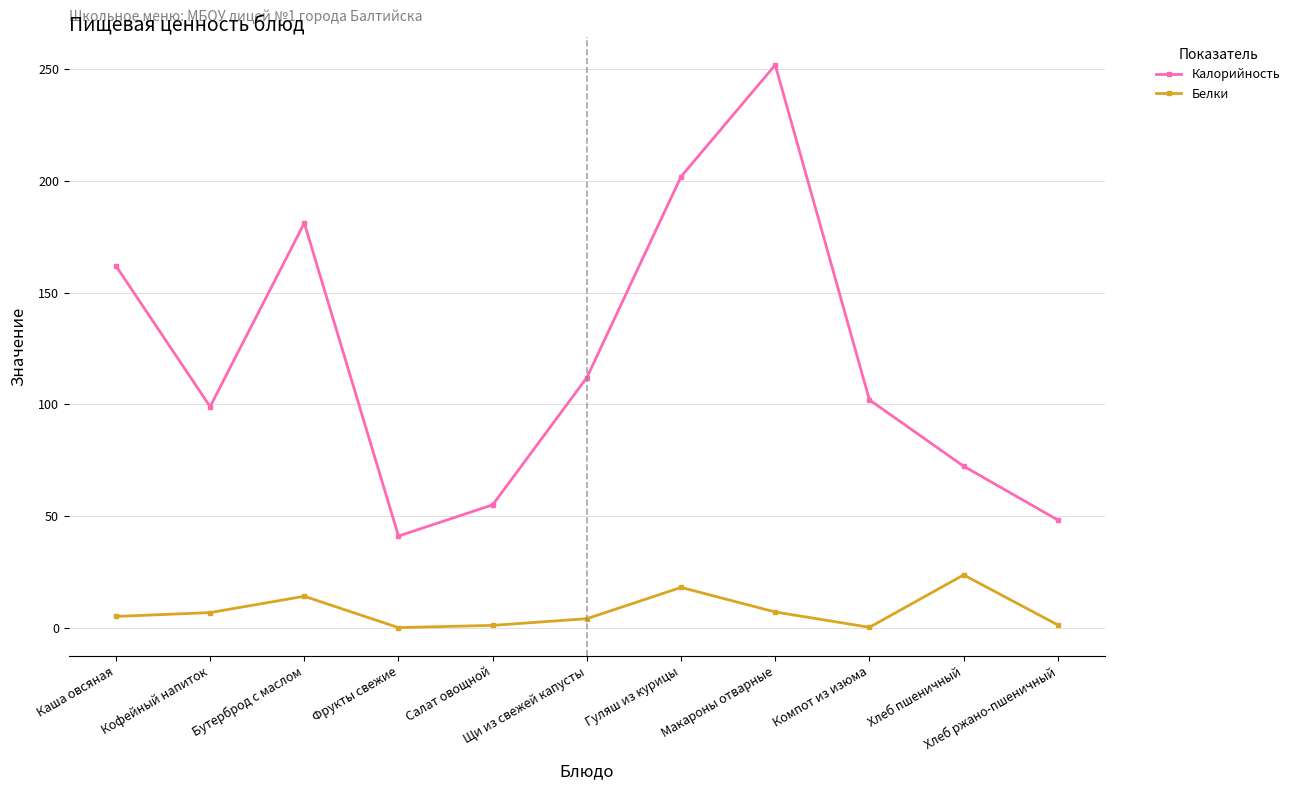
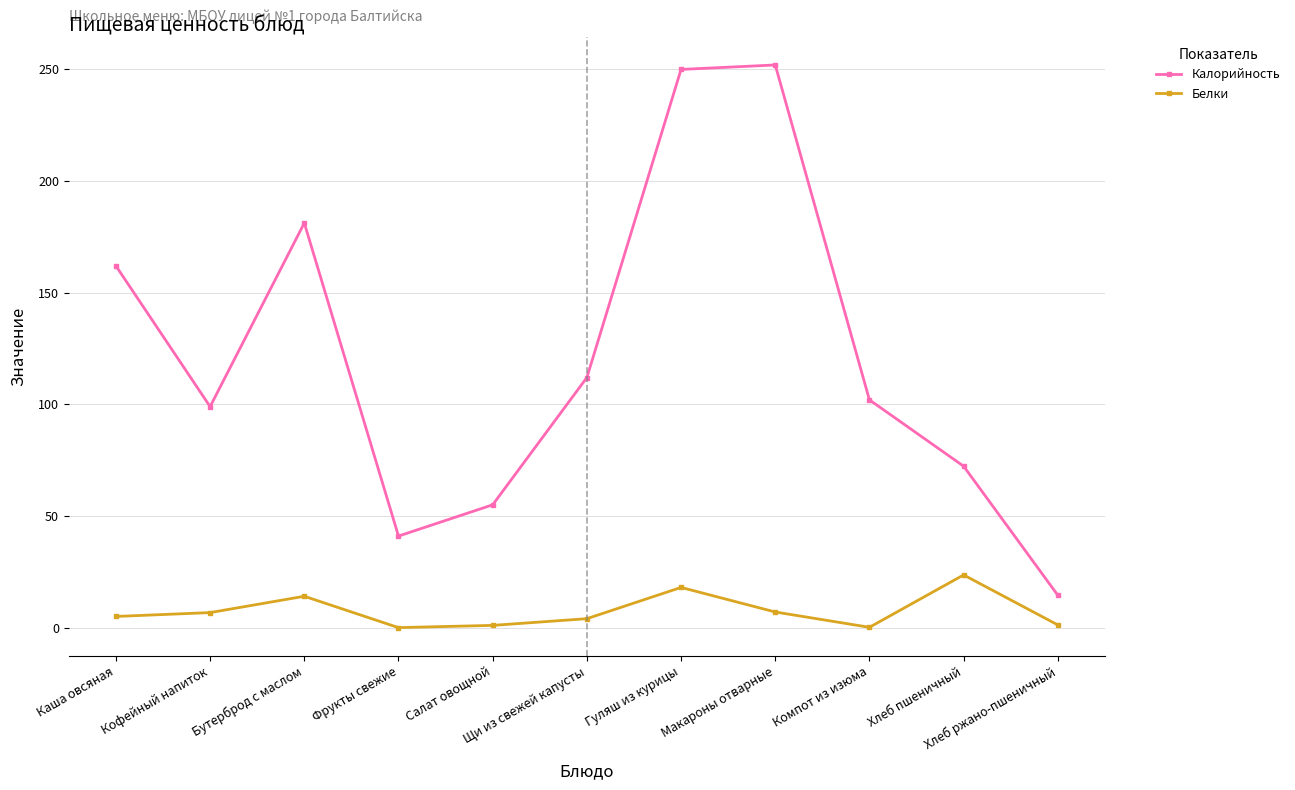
Калорийность, Гуляш из курицы: 202 -> 250
Калорийность, Хлеб ржано-пшеничный: 48 -> 15
